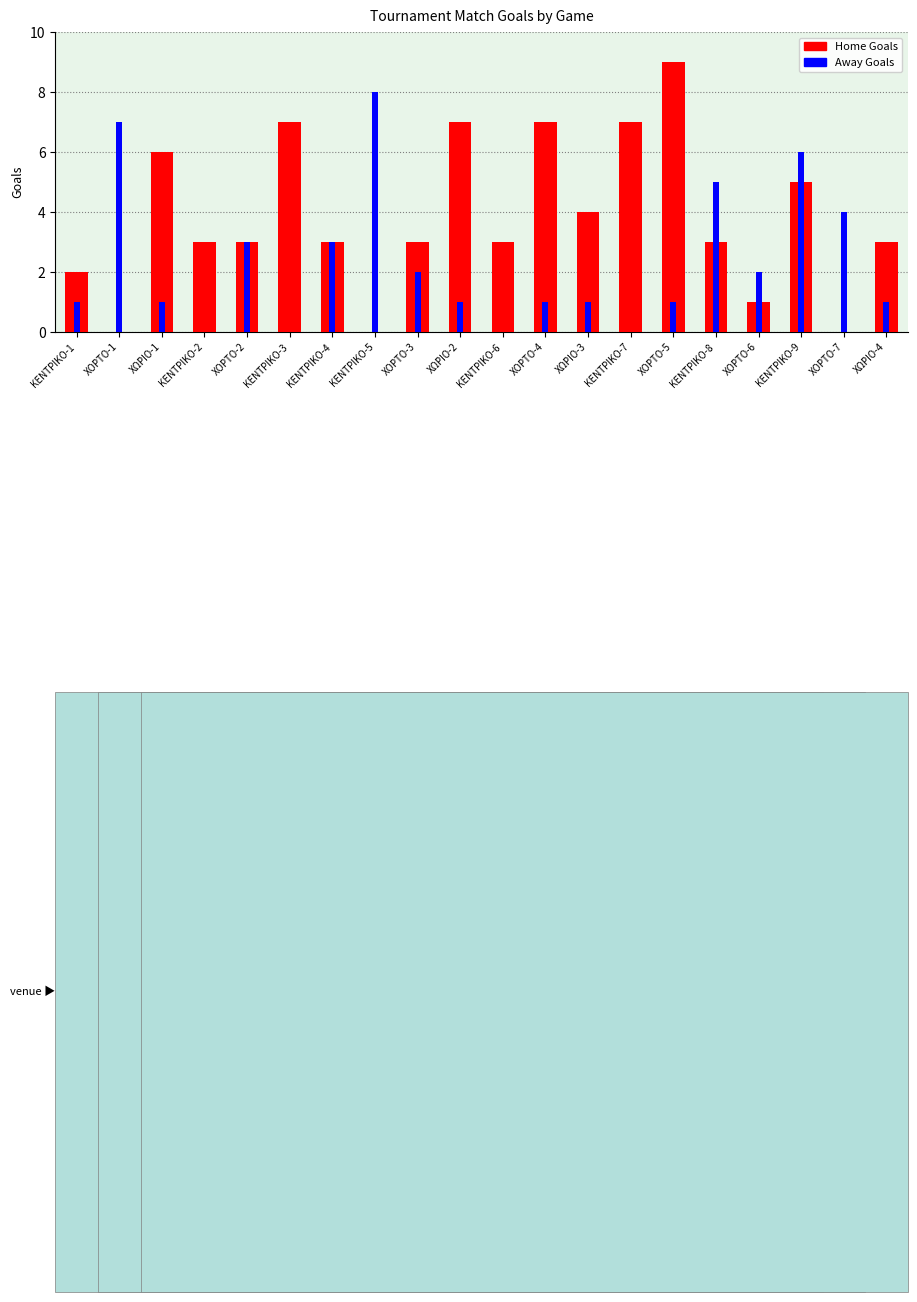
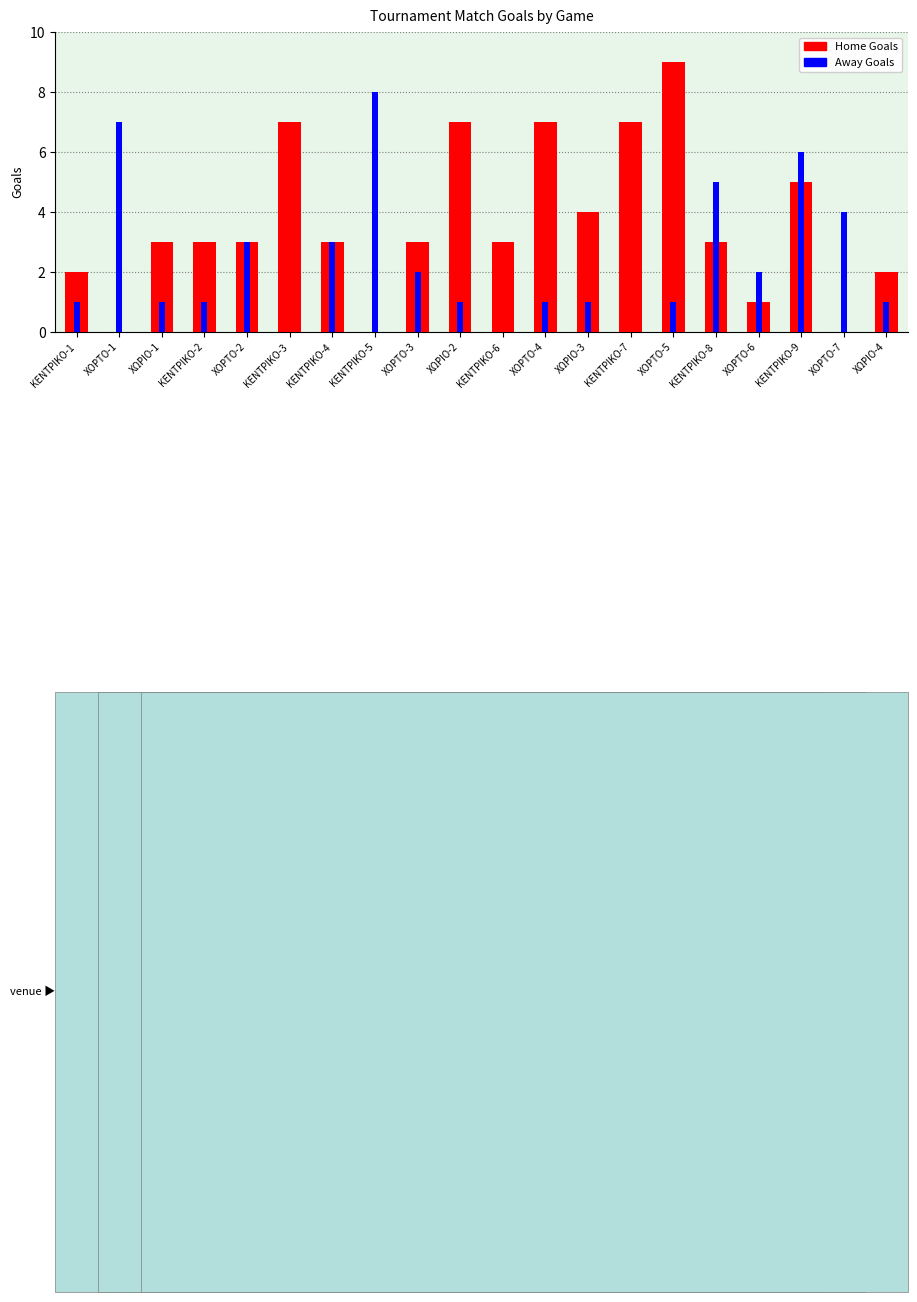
Home Goals, ΧΩΡΙΟ-1: 6 -> 3
Away Goals, ΚΕΝΤΡΙΚΟ-2: 0 -> 1
Home Goals, ΧΩΡΙΟ-4: 3 -> 2
